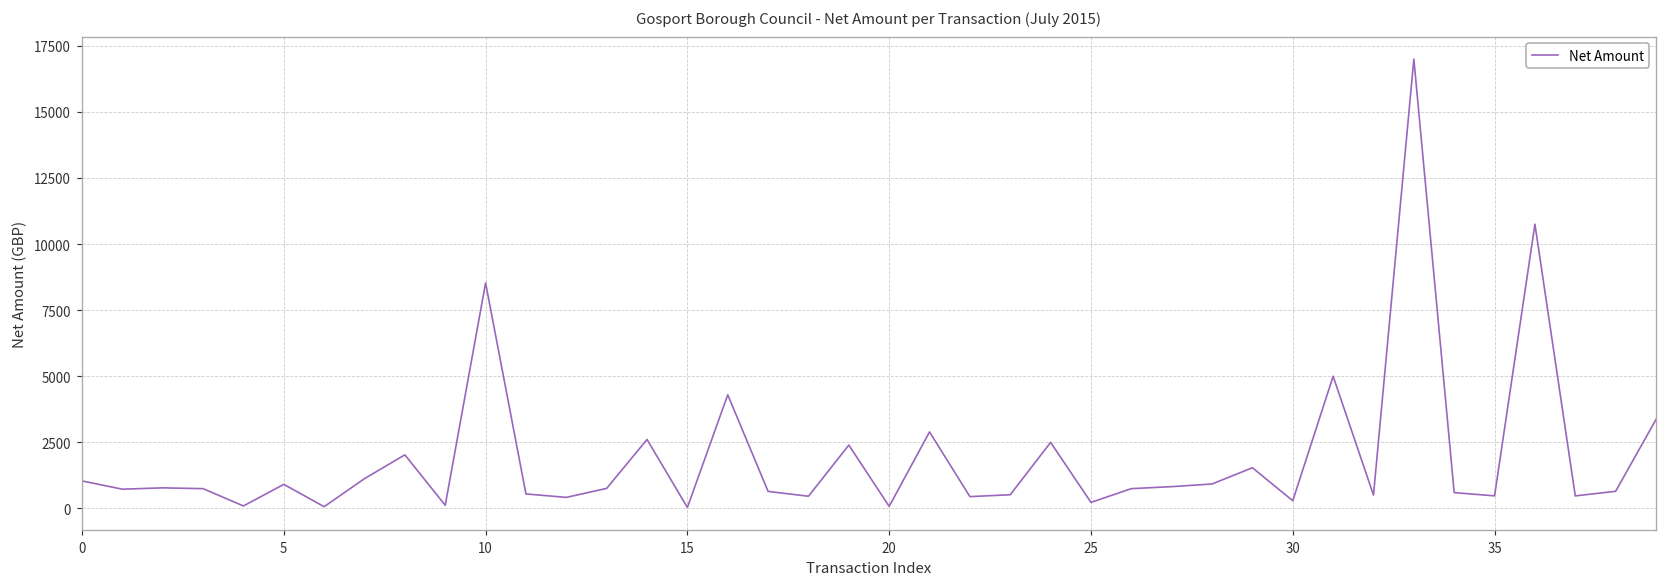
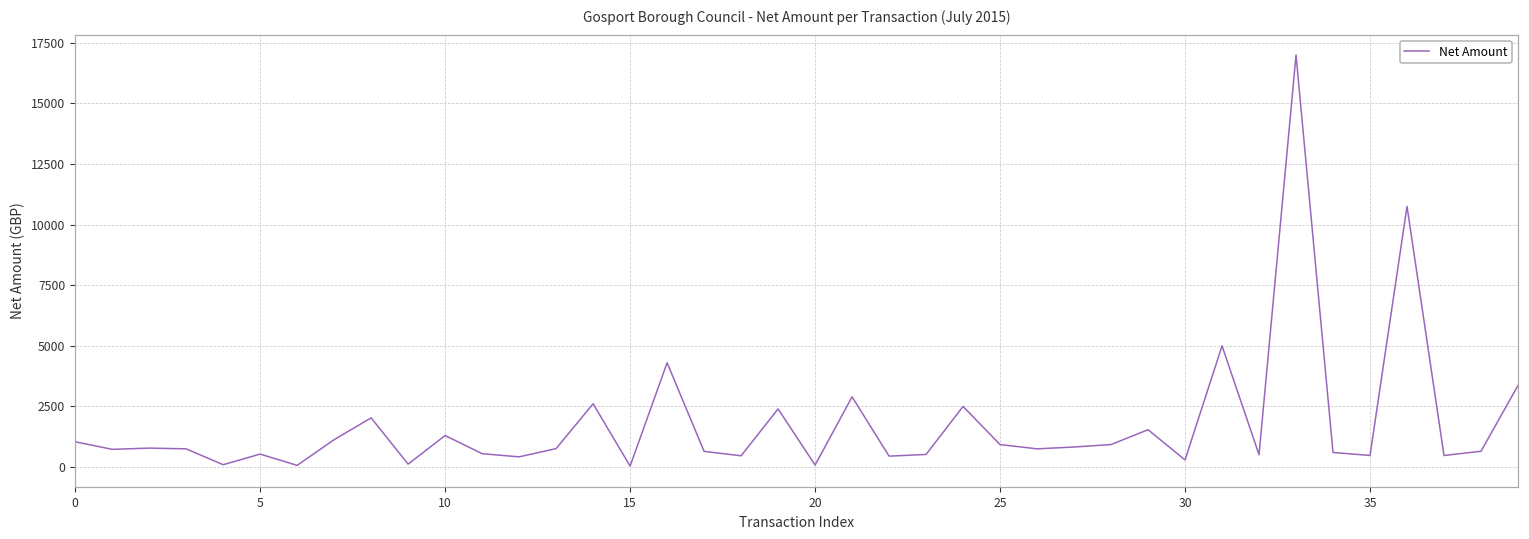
5: 900 -> 500
10: 8500 -> 1300
25: 200 -> 900
